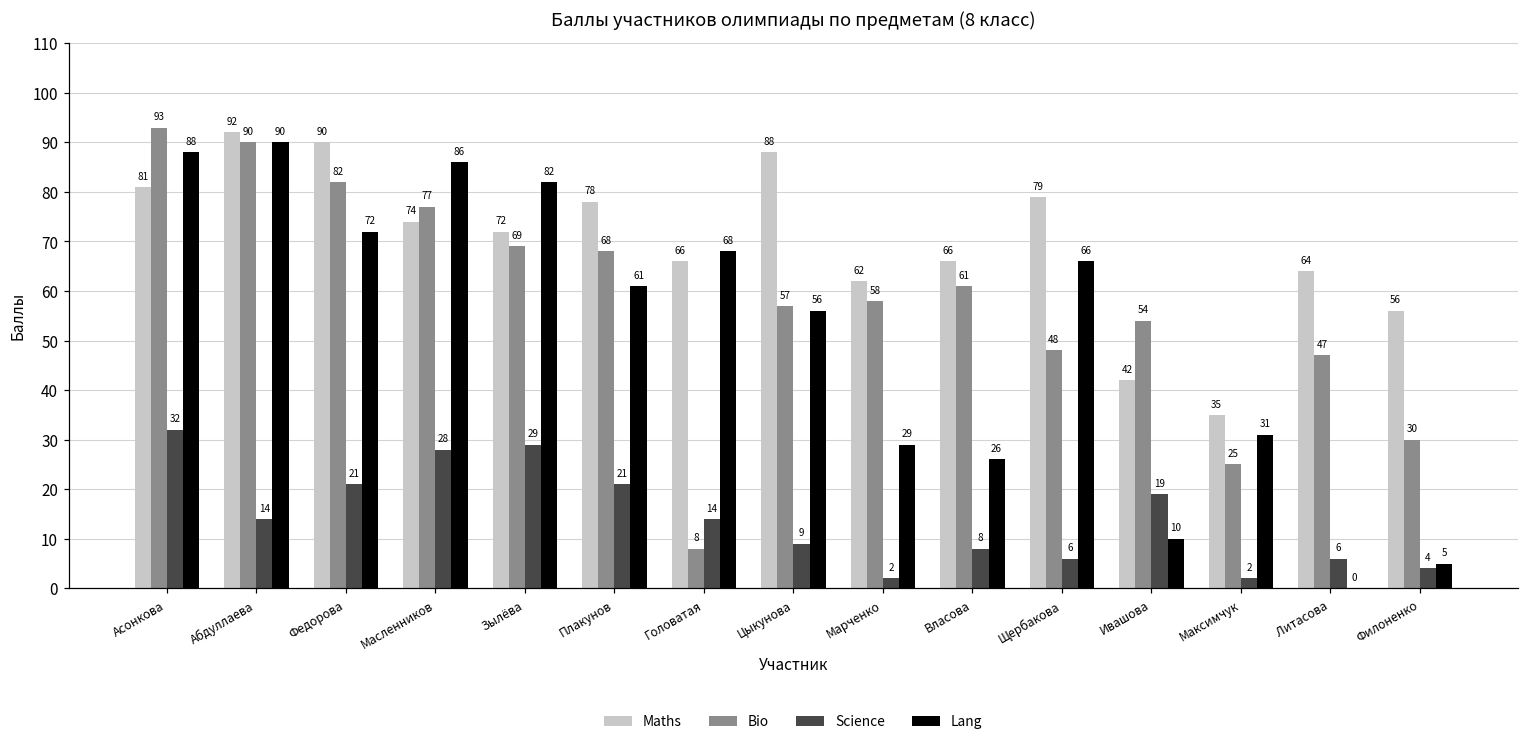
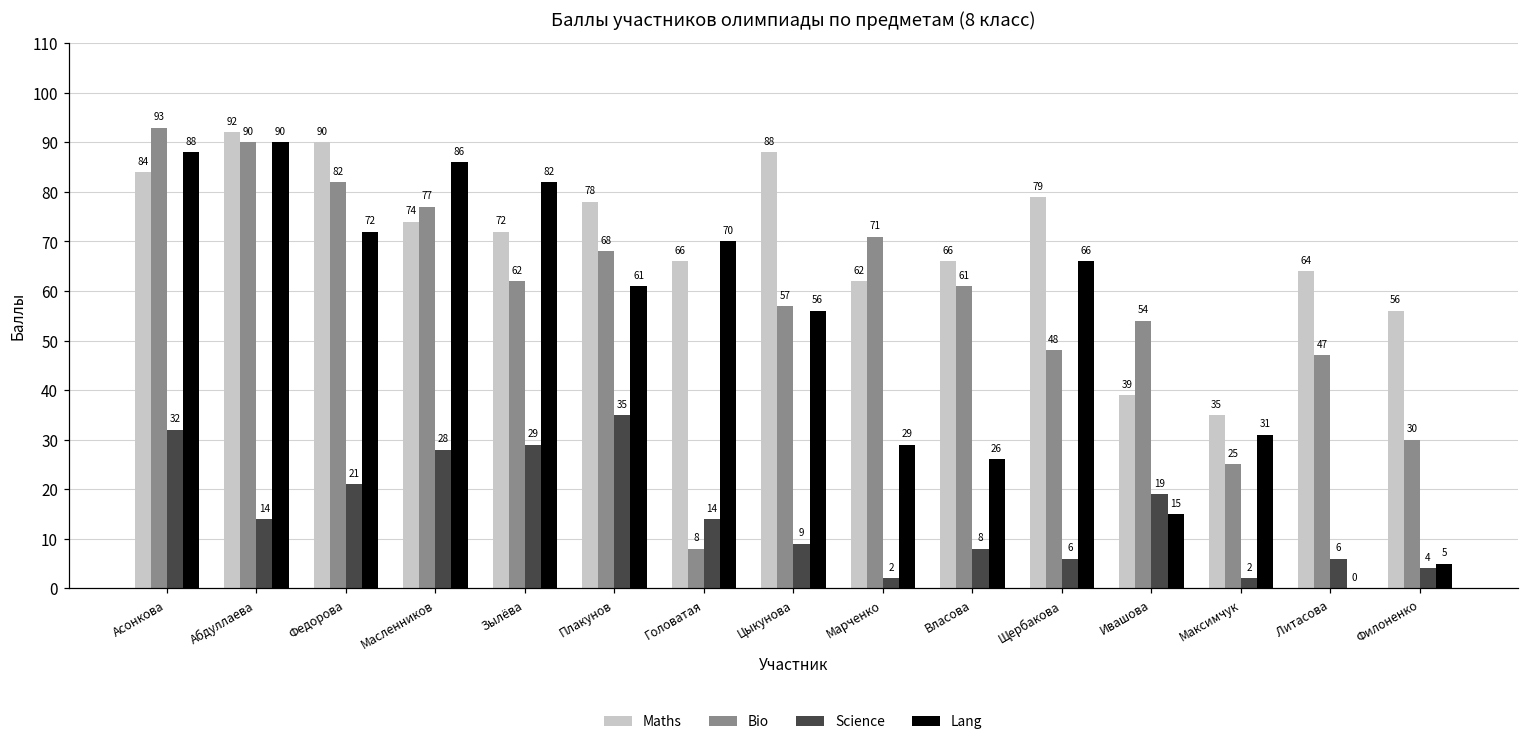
Maths, Асонкова: 81 -> 84
Bio, Зылёва: 69 -> 62
Science, Плакунов: 21 -> 35
Lang, Головатая: 68 -> 70
Bio, Марченко: 58 -> 71
Maths, Ивашова: 42 -> 39
Lang, Ивашова: 10 -> 15
